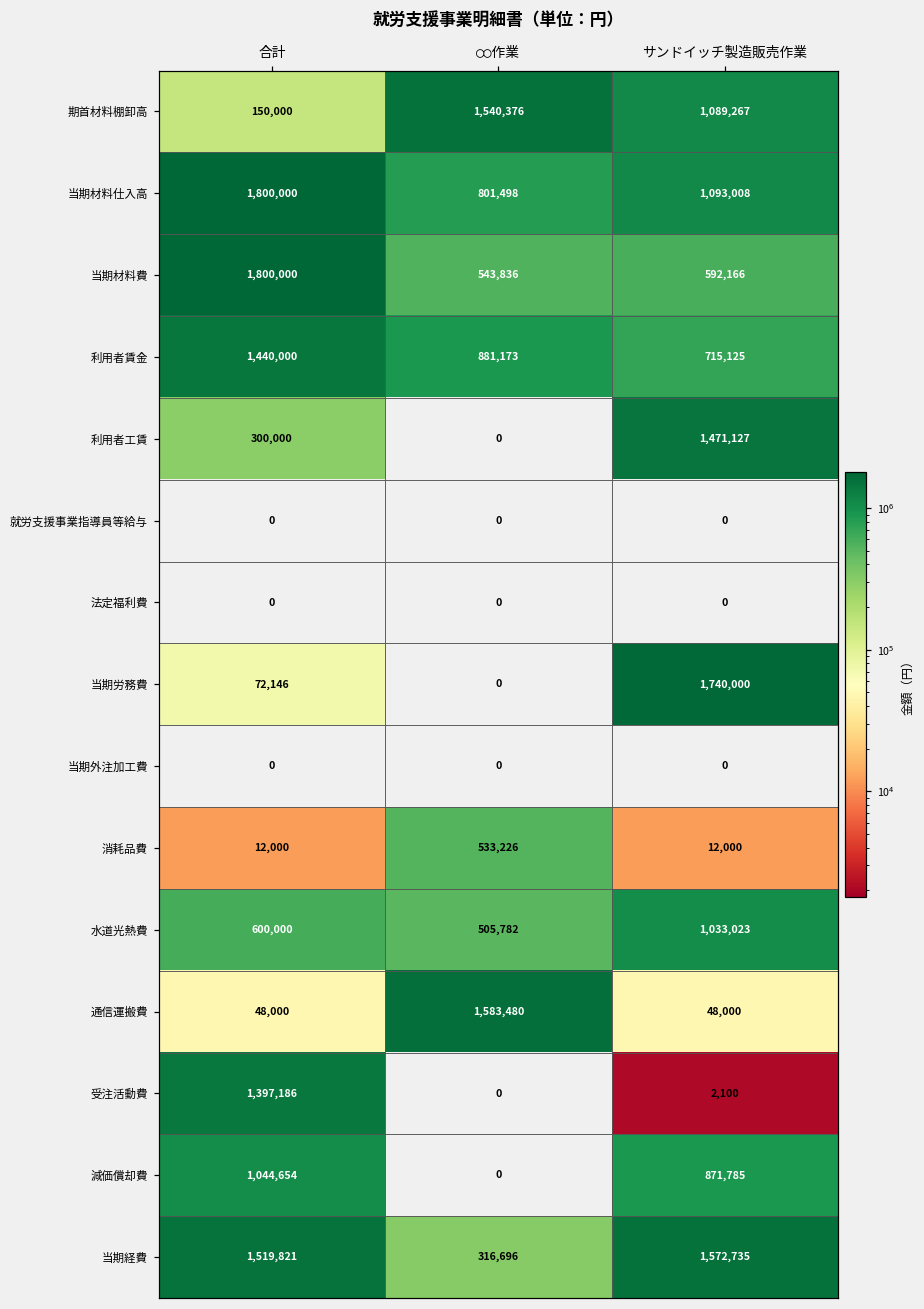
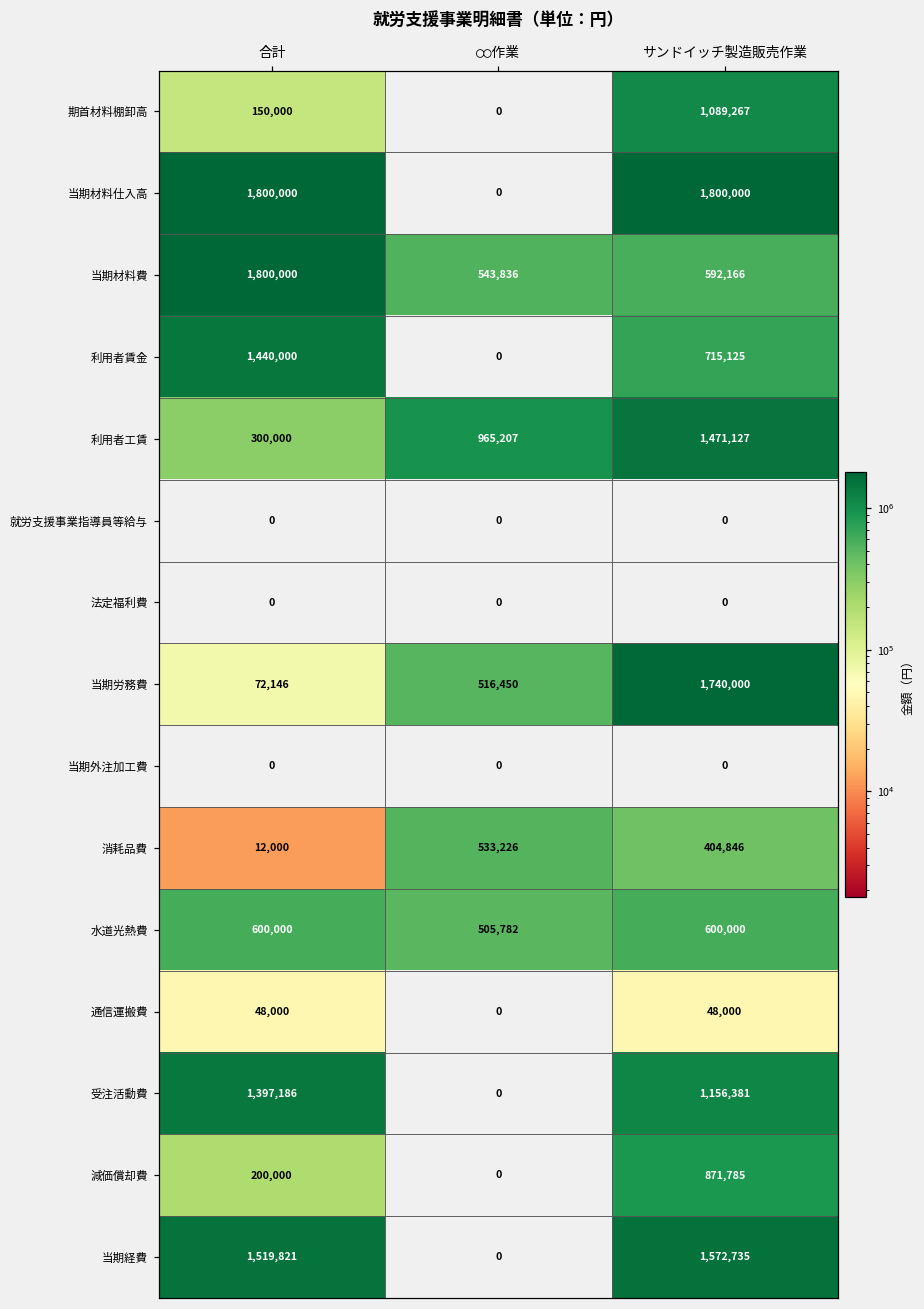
期首材料棚卸高, ○○作業: 1,540,376 -> 0
当期材料仕入高, ○○作業: 801,498 -> 0
当期材料仕入高, サンドイッチ製造販売作業: 1,093,008 -> 1,800,000
利用者賃金, ○○作業: 881,173 -> 0
利用者工賃, ○○作業: 0 -> 965,207
当期労務費, ○○作業: 0 -> 516,450
消耗品費, サンドイッチ製造販売作業: 12,000 -> 404,846
水道光熱費, サンドイッチ製造販売作業: 1,033,023 -> 600,000
通信運搬費, ○○作業: 1,583,480 -> 0
受注活動費, サンドイッチ製造販売作業: 2,100 -> 1,156,381
減価償却費, 合計: 1,044,654 -> 200,000
当期経費, ○○作業: 316,696 -> 0
